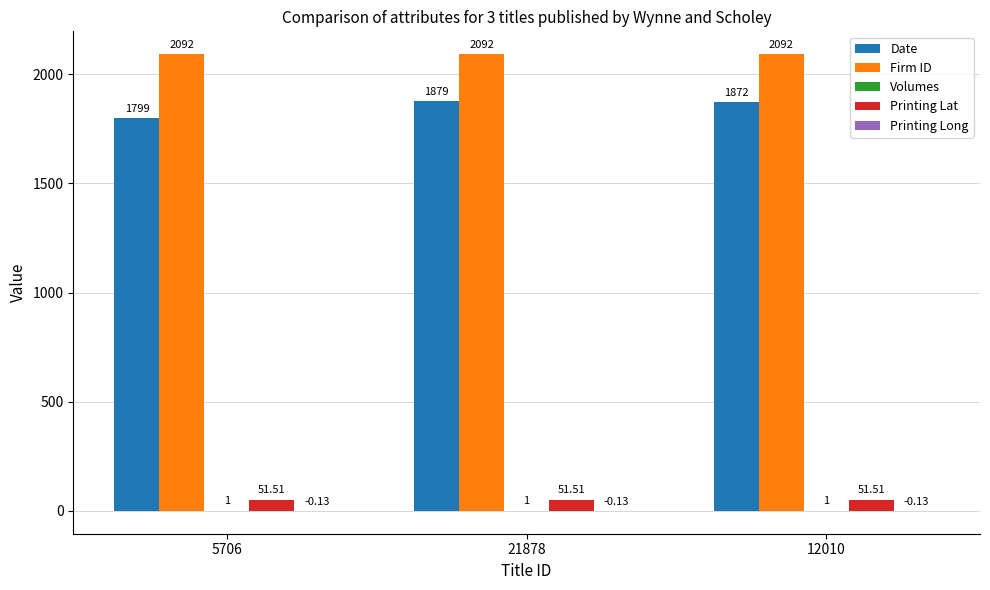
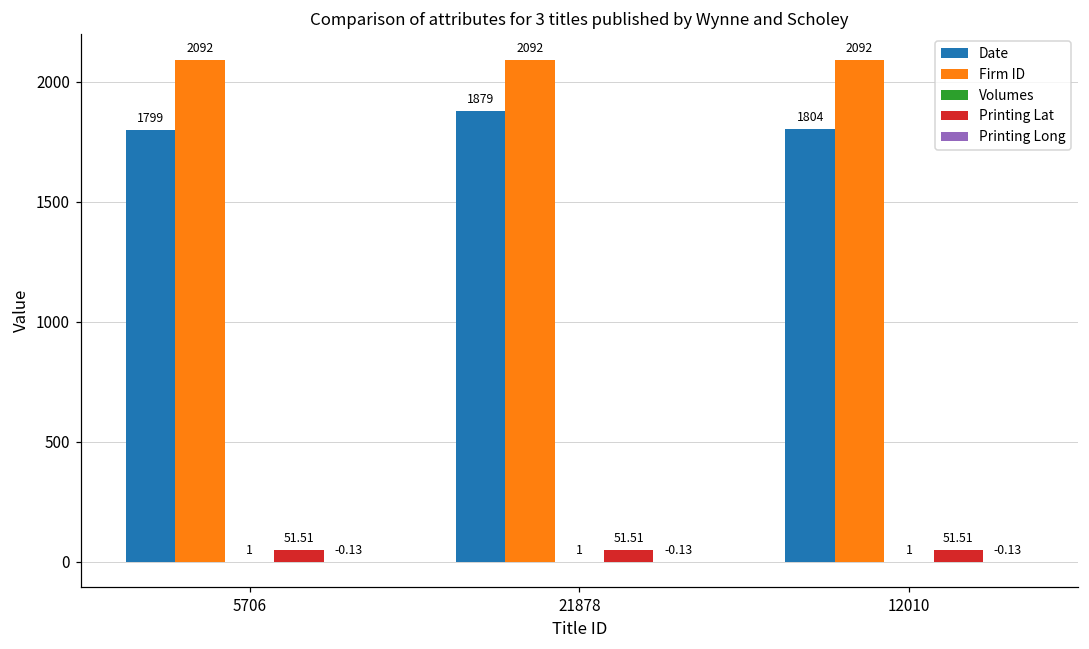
Date, 12010: 1872 -> 1804
